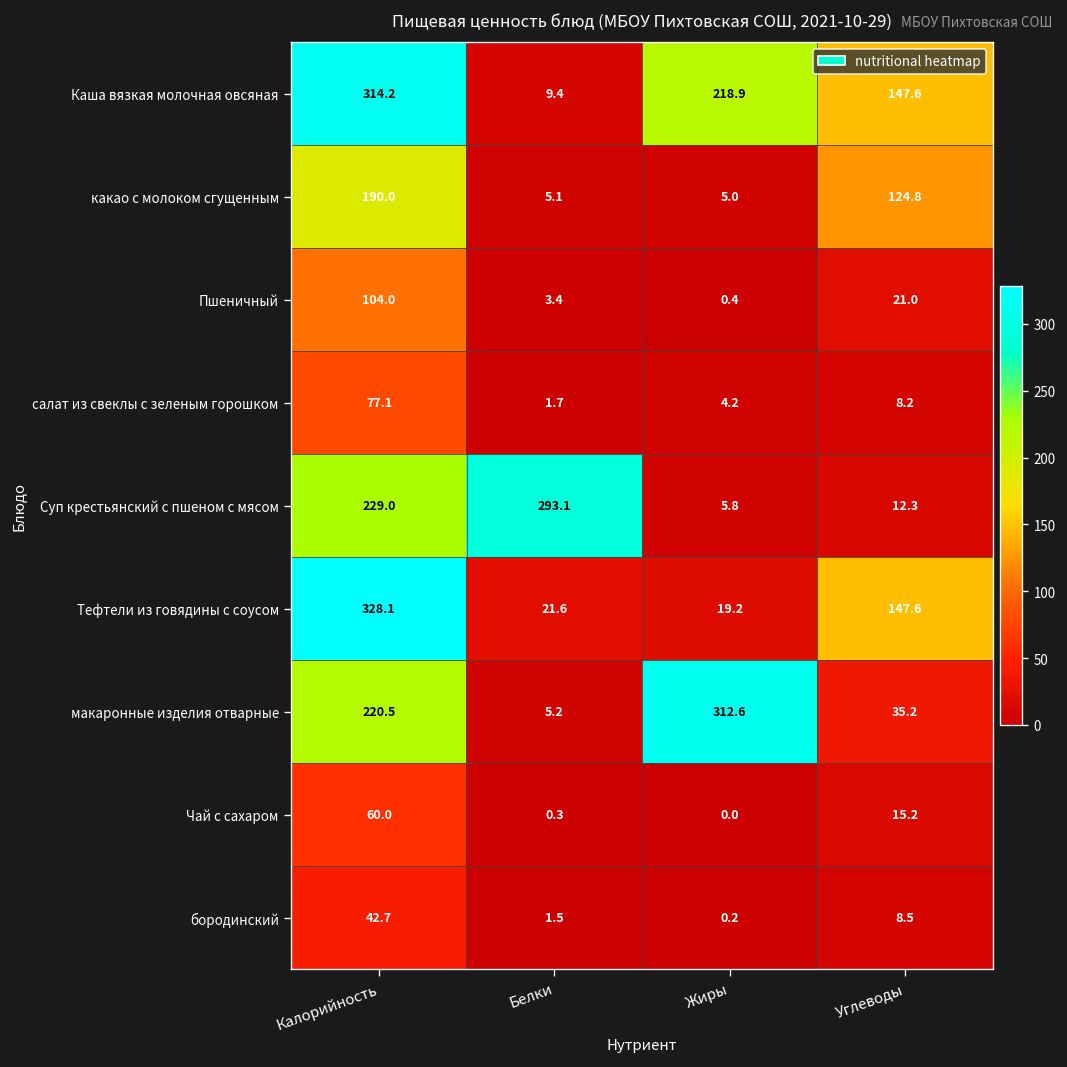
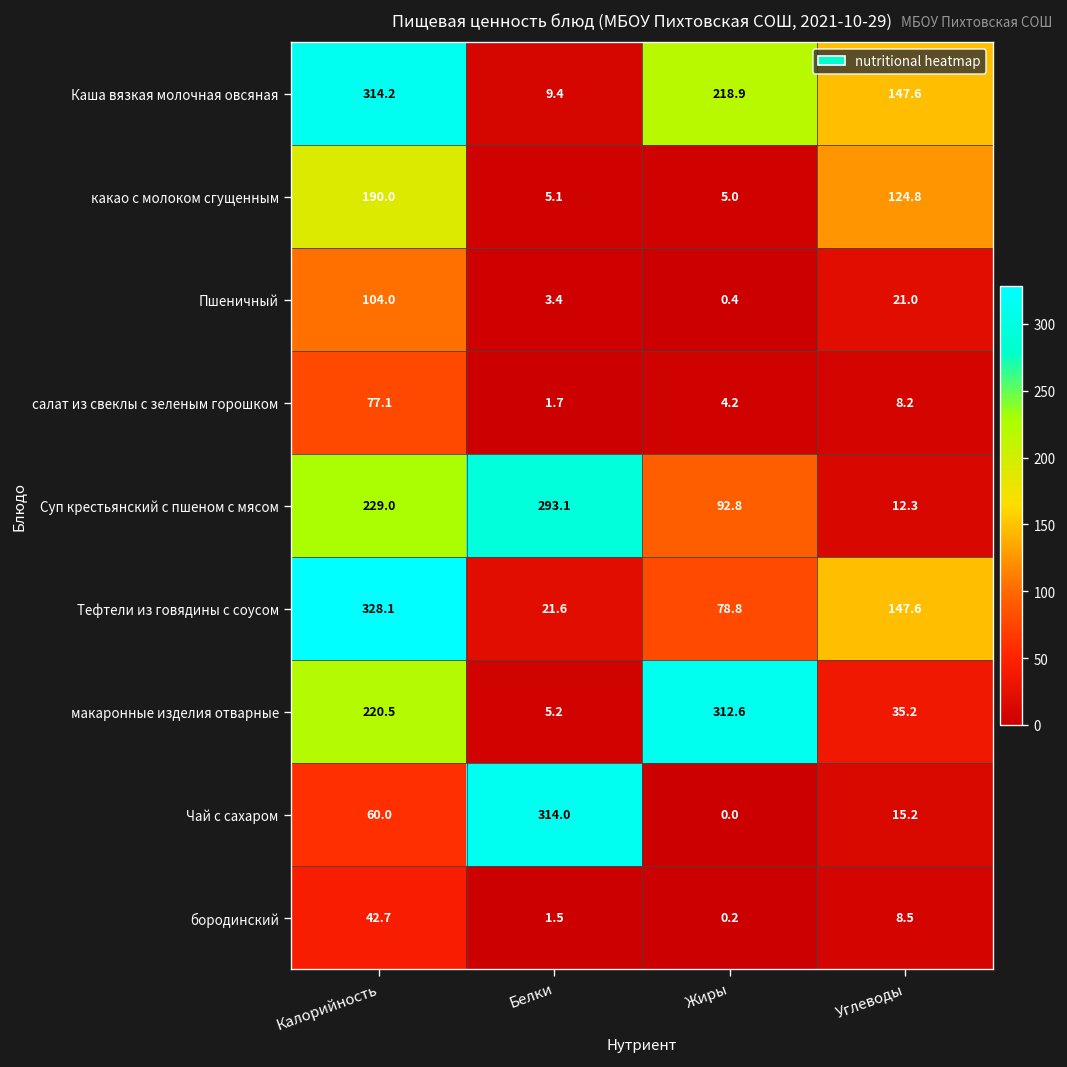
Суп крестьянский с пшеном с мясом, Жиры: 5.8 -> 92.8
Тефтели из говядины с соусом, Жиры: 19.2 -> 78.8
Чай с сахаром, Белки: 0.3 -> 314.0
